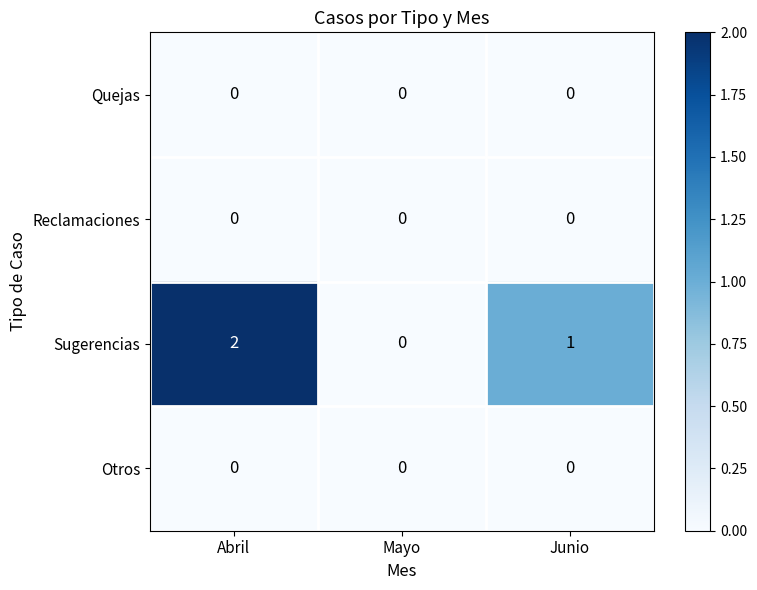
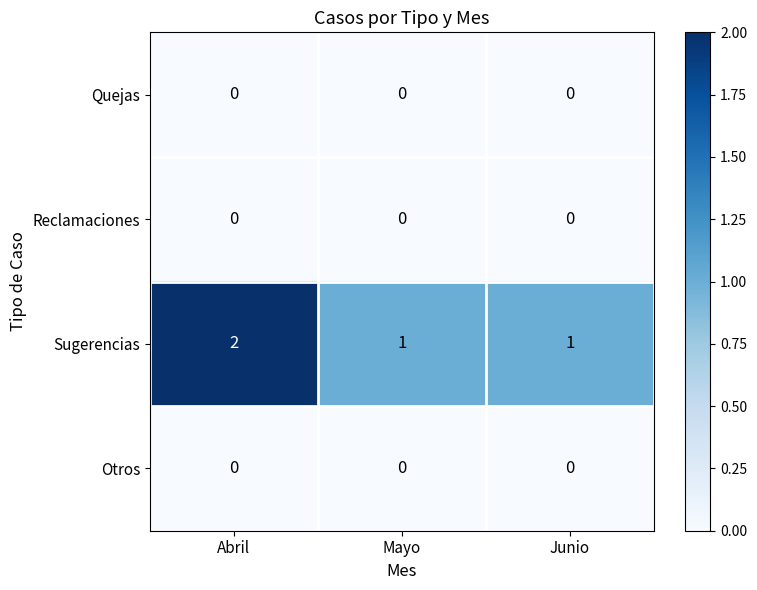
Sugerencias, Mayo: 0 -> 1
